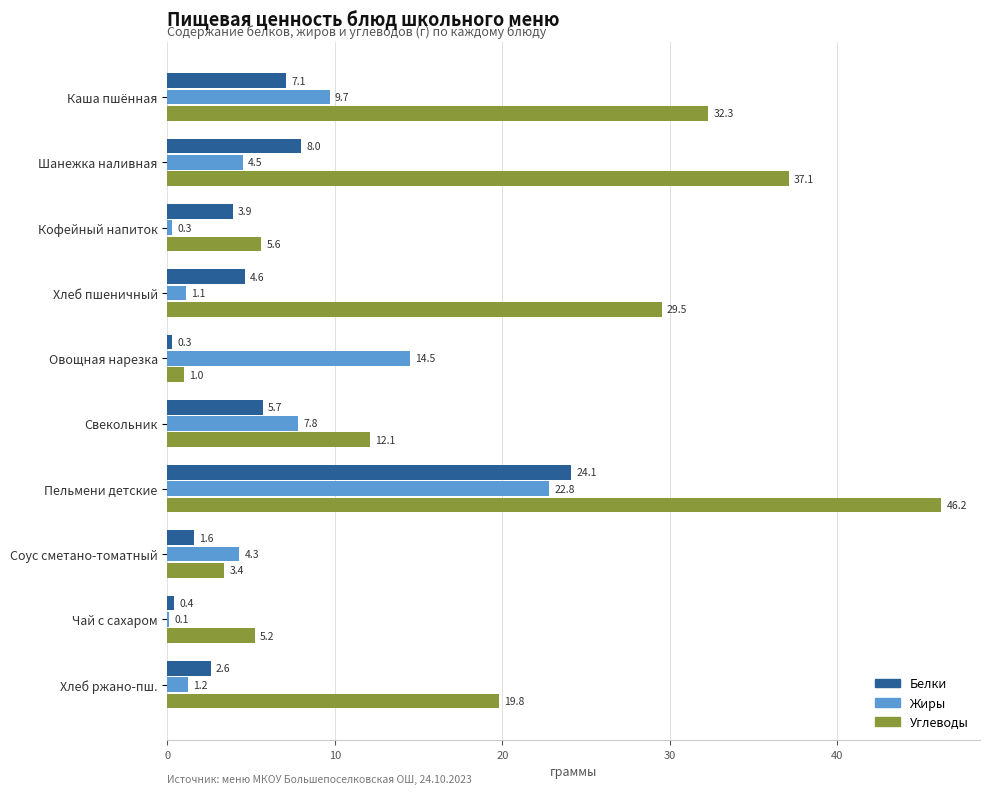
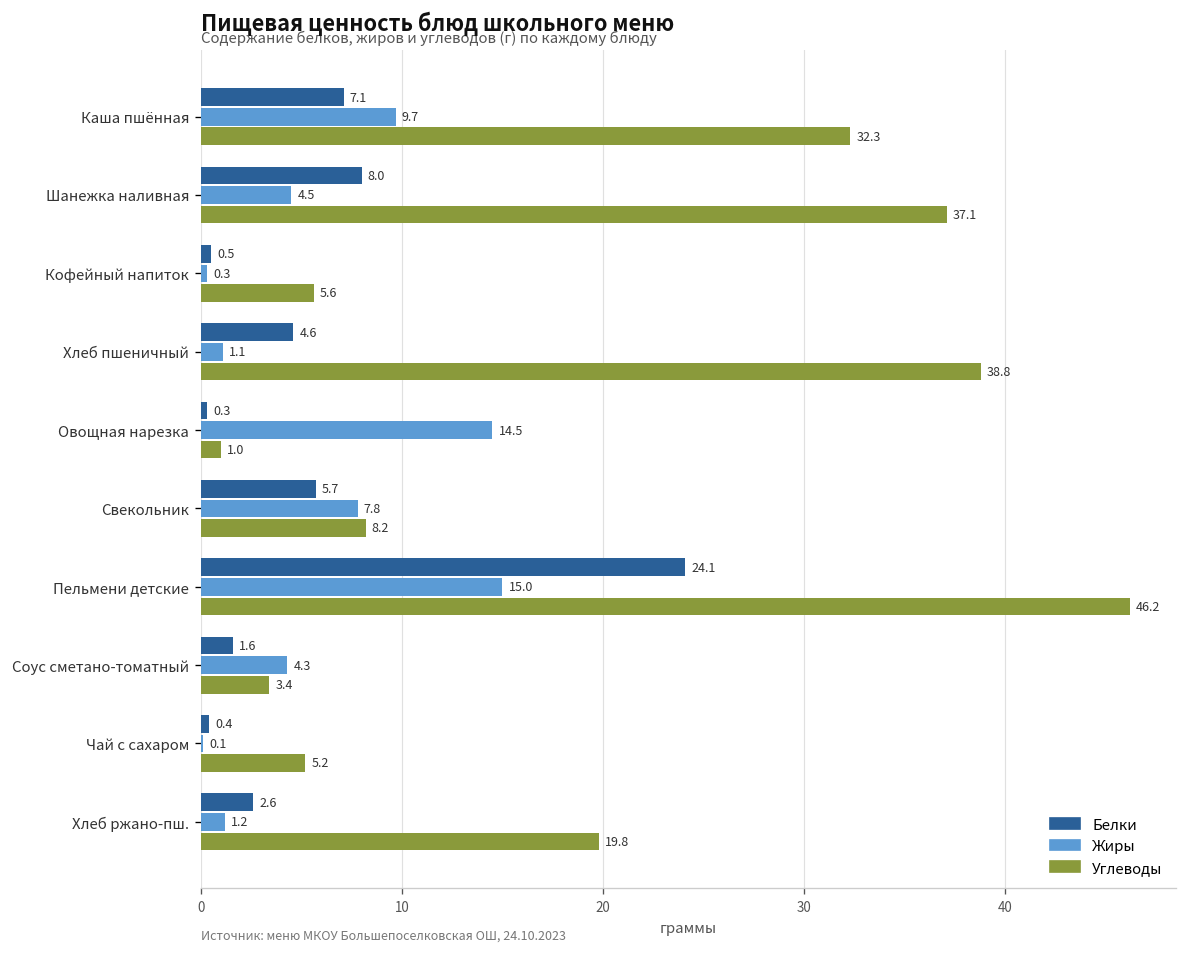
Белки, Кофейный напиток: 3.9 -> 0.5
Углеводы, Хлеб пшеничный: 29.5 -> 38.8
Углеводы, Свекольник: 12.1 -> 8.2
Жиры, Пельмени детские: 22.8 -> 15.0
